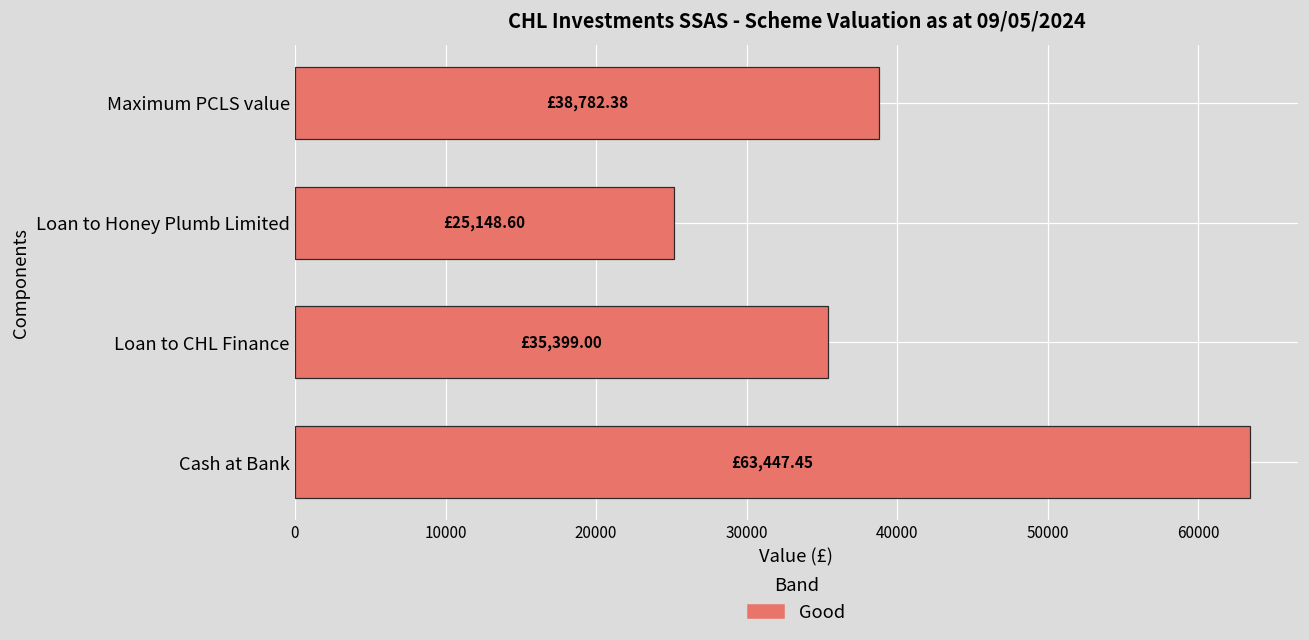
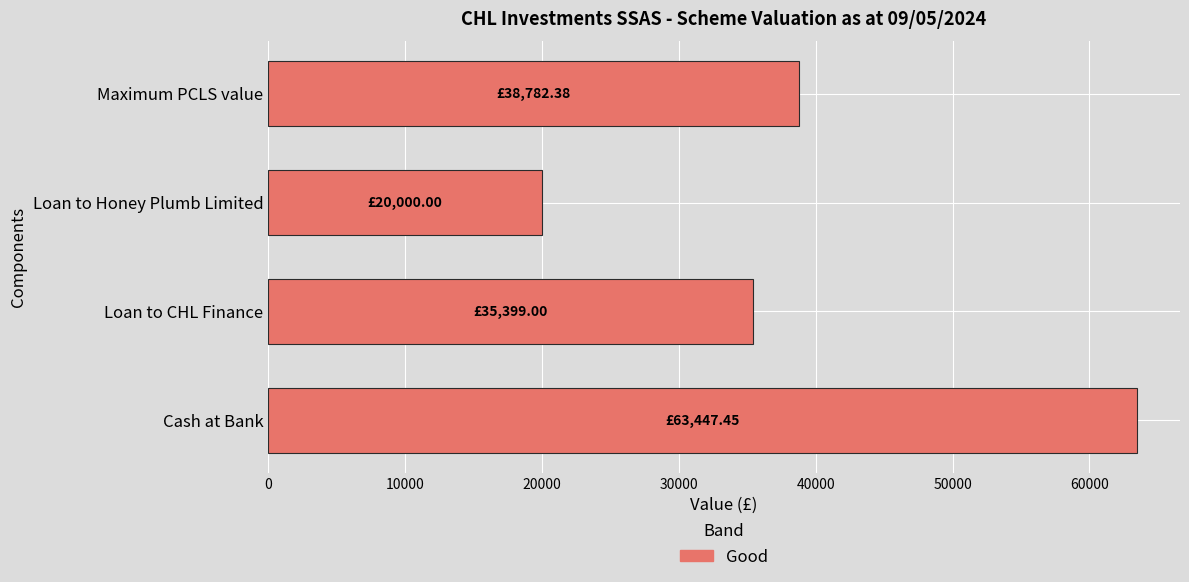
Loan to Honey Plumb Limited: £25,148.60 -> £20,000.00
